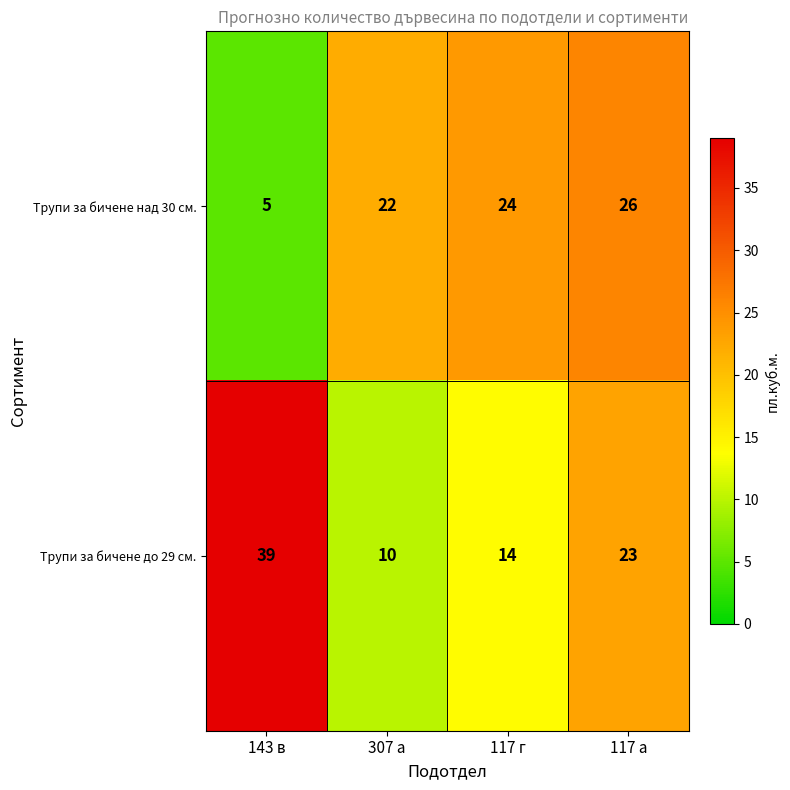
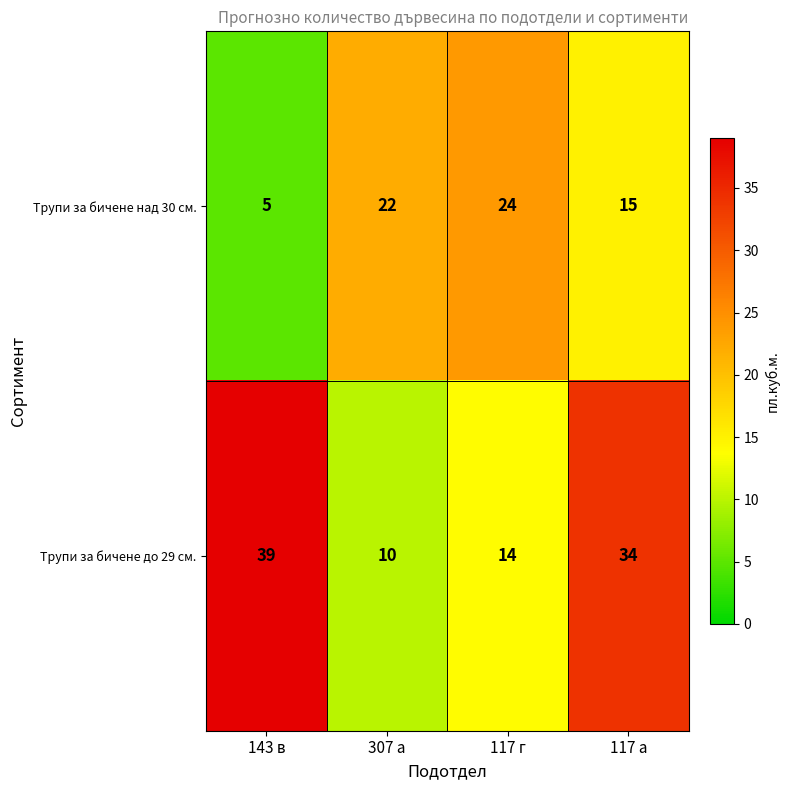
Трупи за бичене над 30 см., 117 а: 26 -> 15
Трупи за бичене до 29 см., 117 а: 23 -> 34
